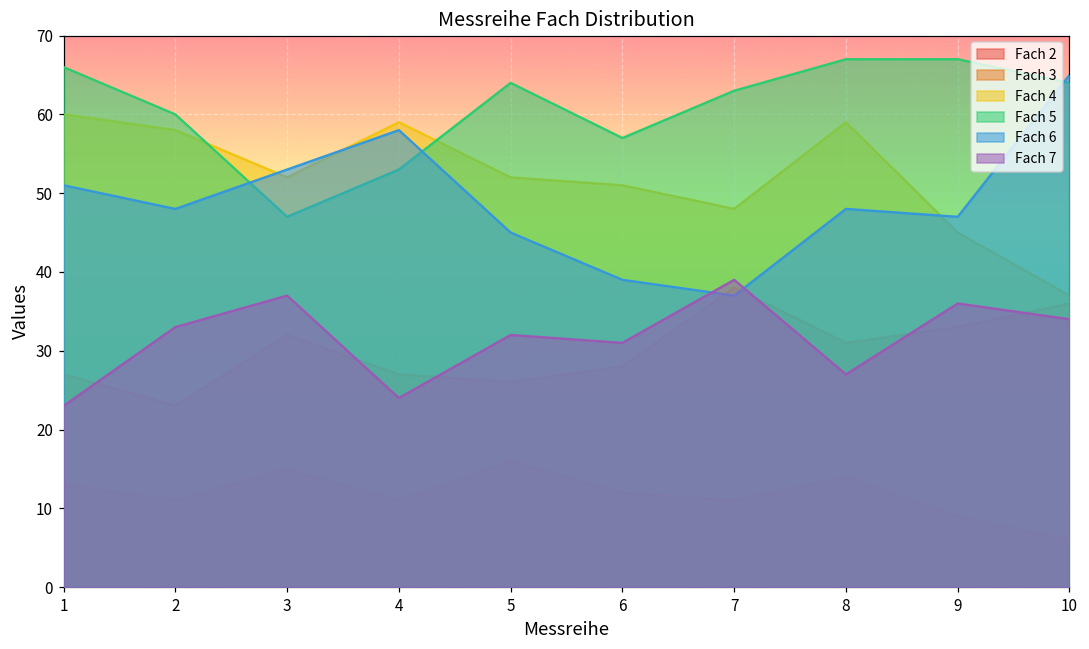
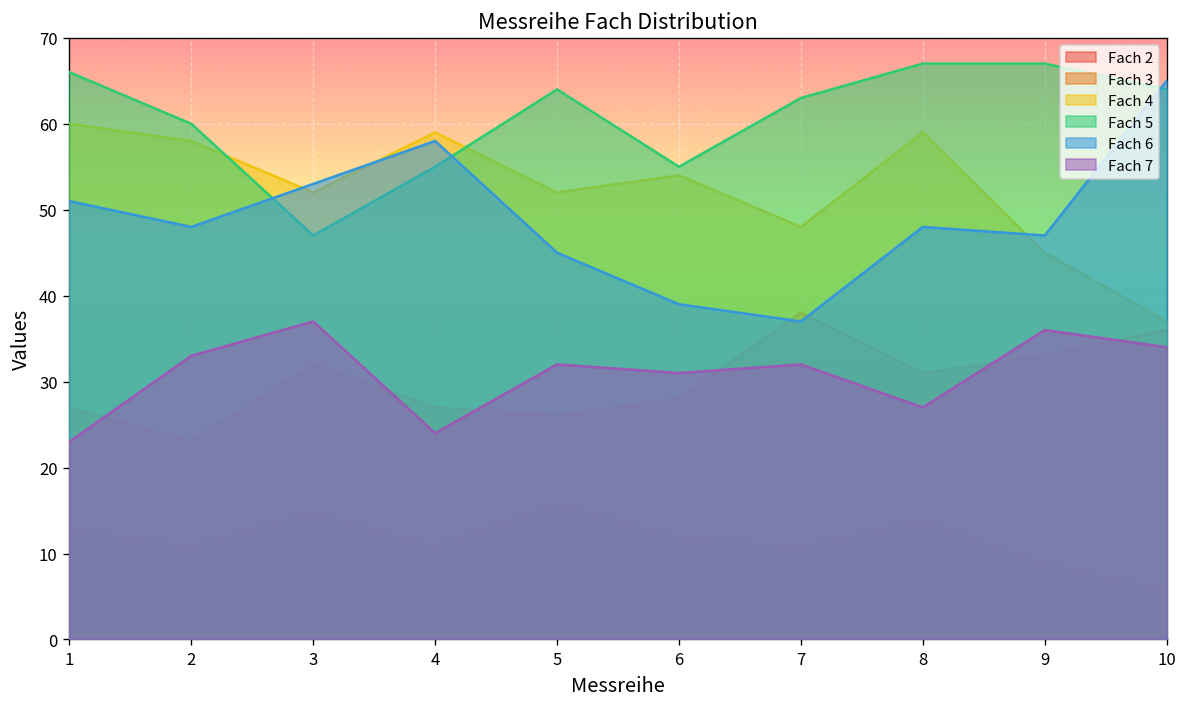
Fach 5, 4: 53 -> 55
Fach 4, 6: 51 -> 54
Fach 5, 6: 57 -> 55
Fach 7, 7: 39 -> 32
